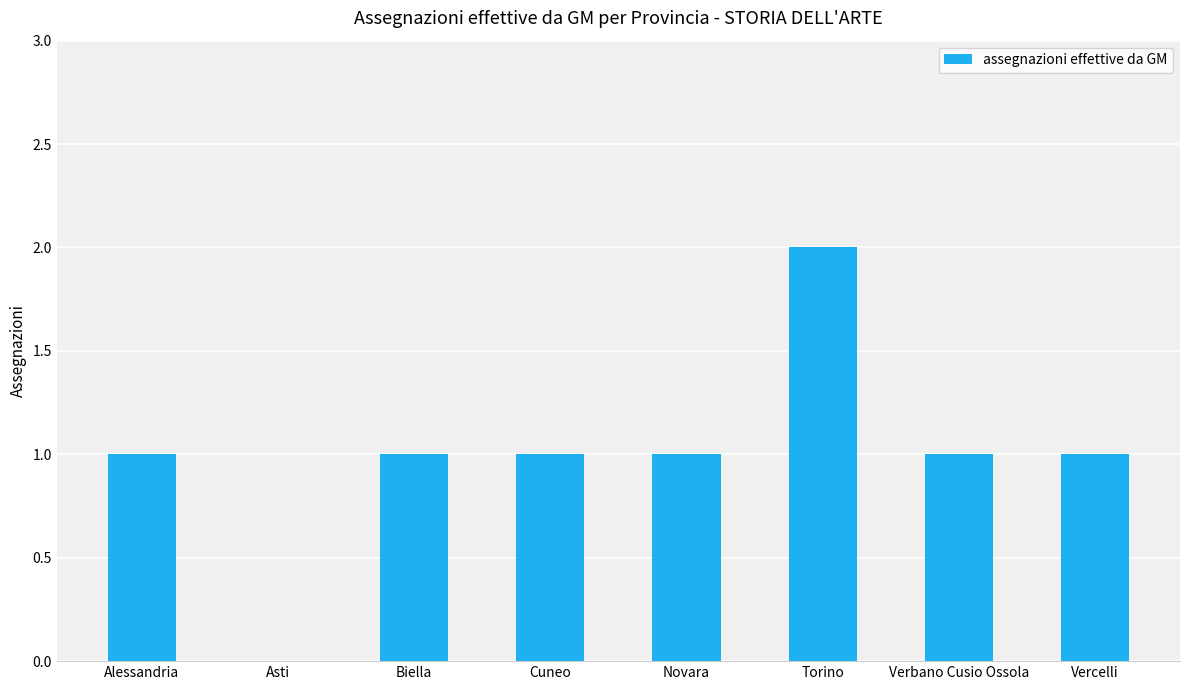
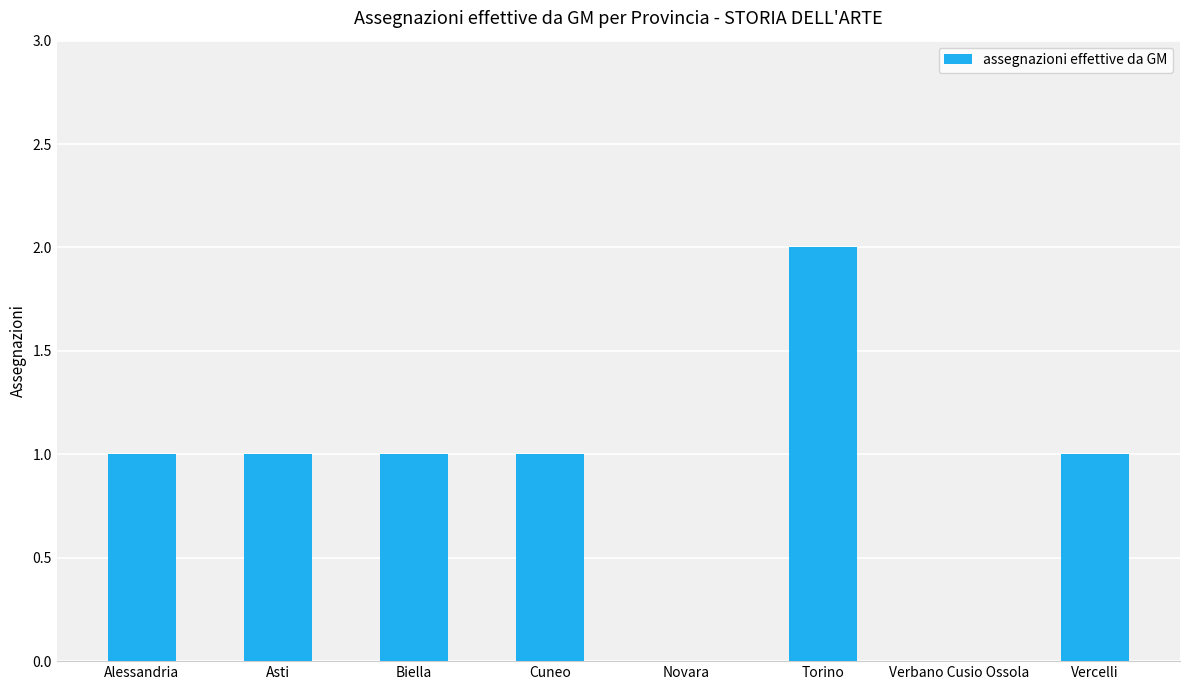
Asti: 0 -> 1
Novara: 1 -> 0
Verbano Cusio Ossola: 1 -> 0
